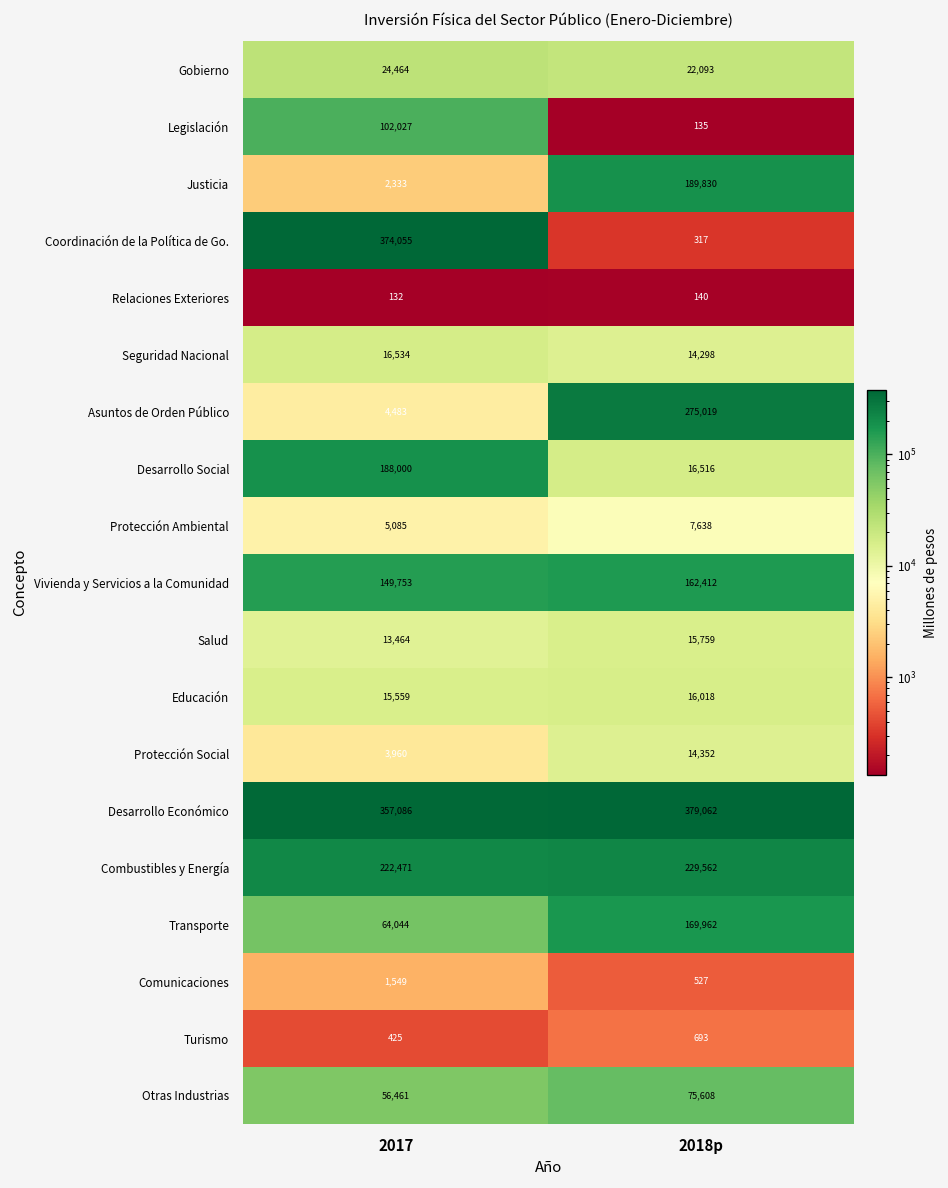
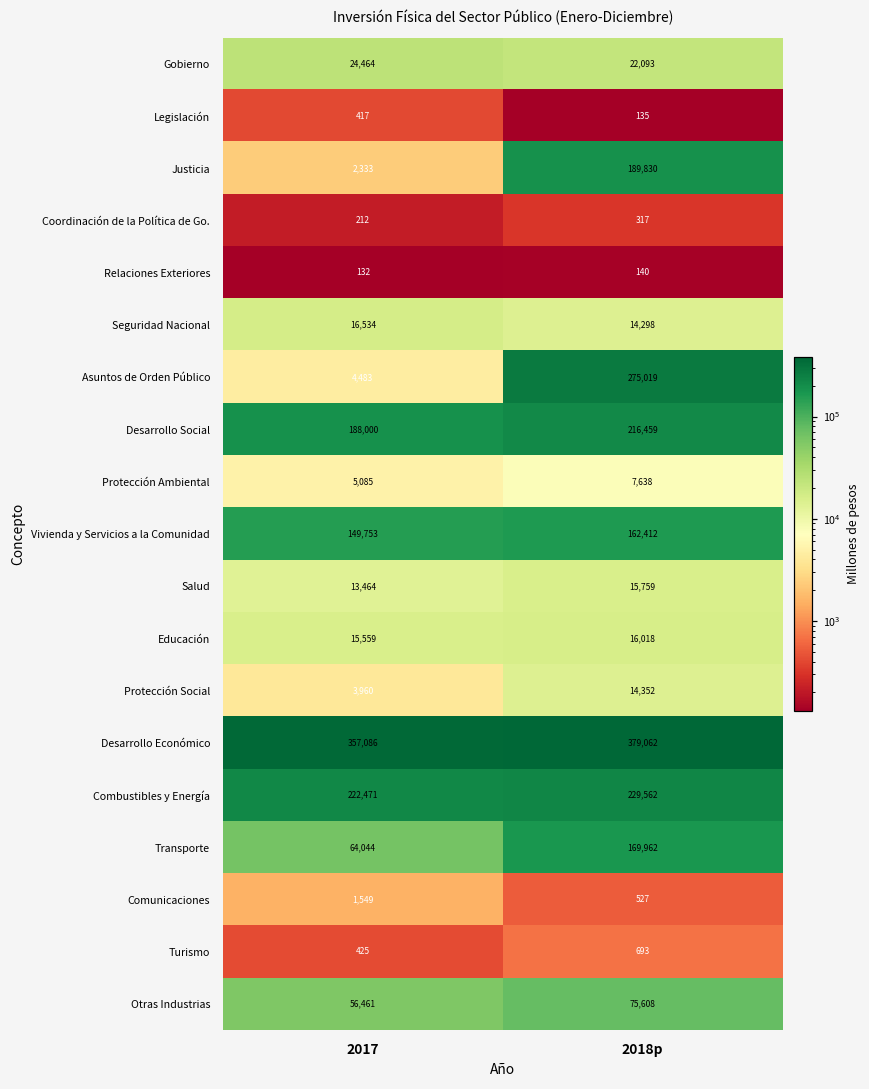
Legislación, 2017: 102,027 -> 417
Coordinación de la Política de Go., 2017: 374,055 -> 212
Desarrollo Social, 2018p: 16,516 -> 216,459
